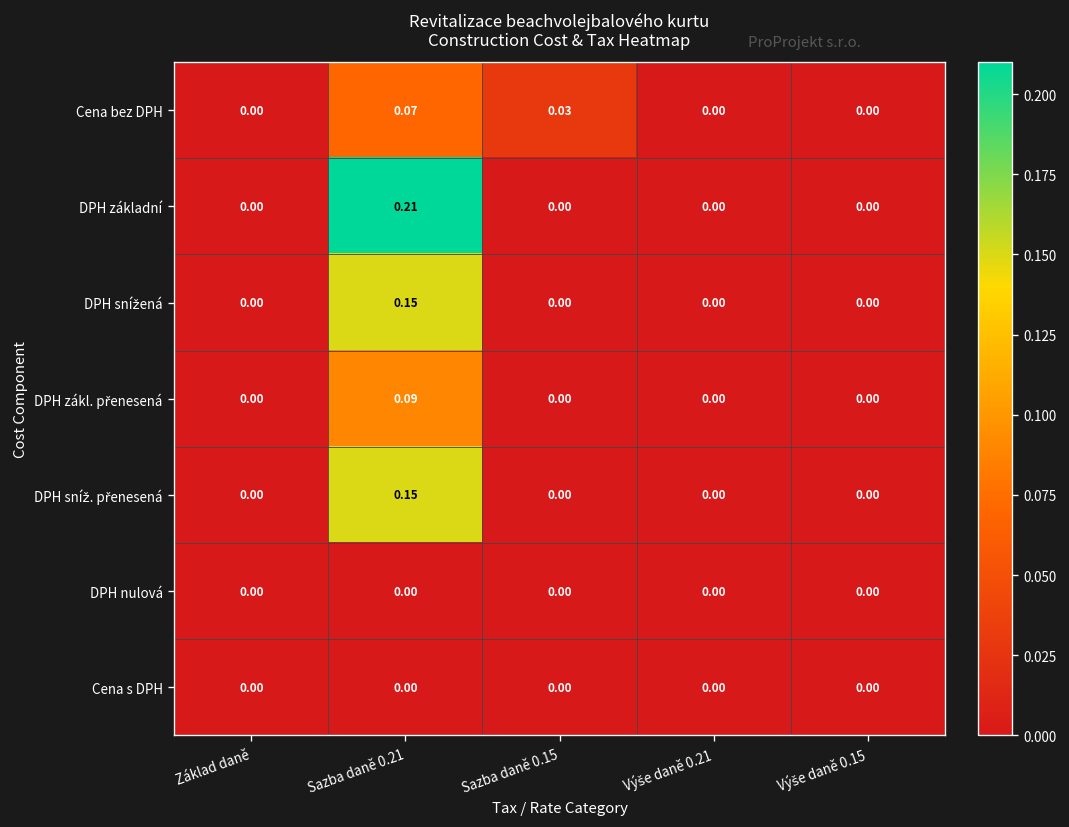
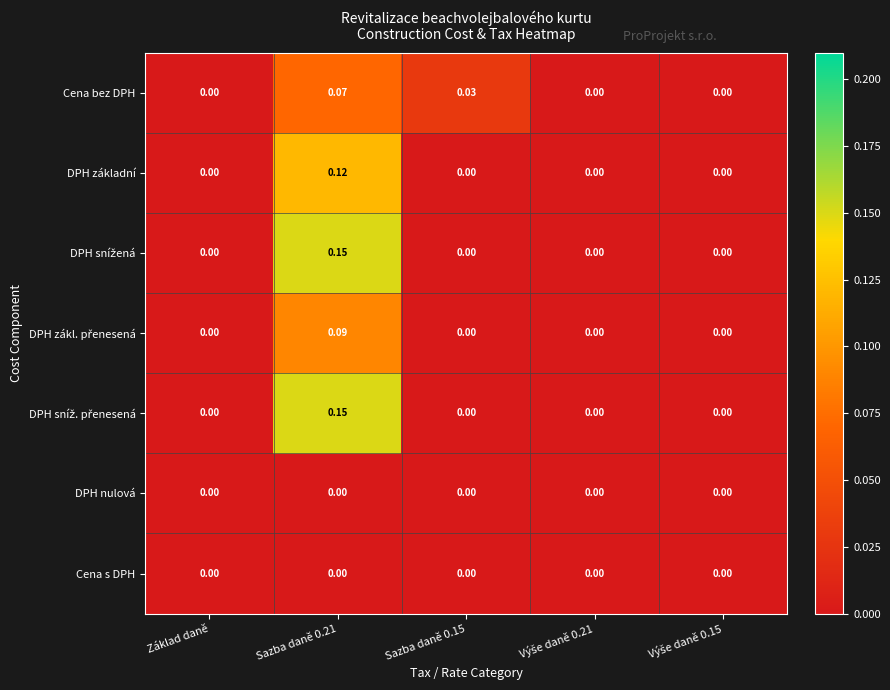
DPH základní, Sazba daně 0.21: 0.21 -> 0.12
